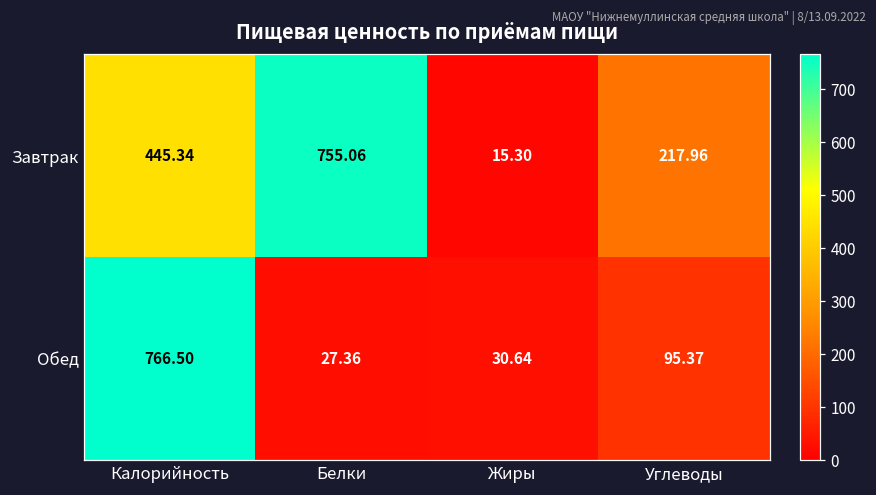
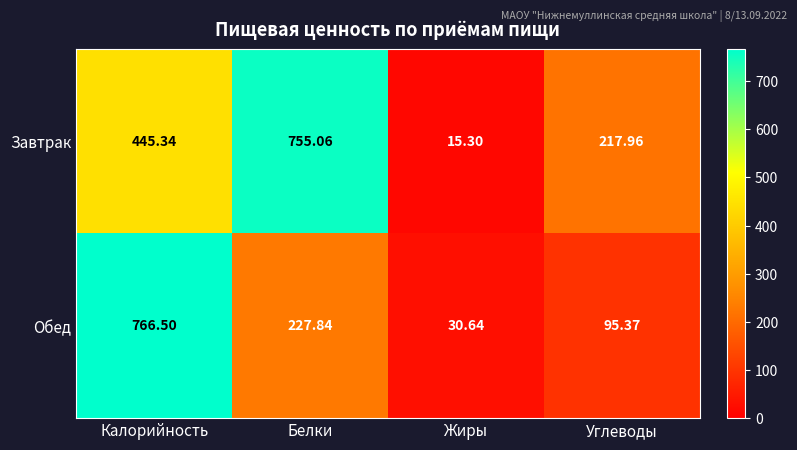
Обед, Белки: 27.36 -> 227.84
